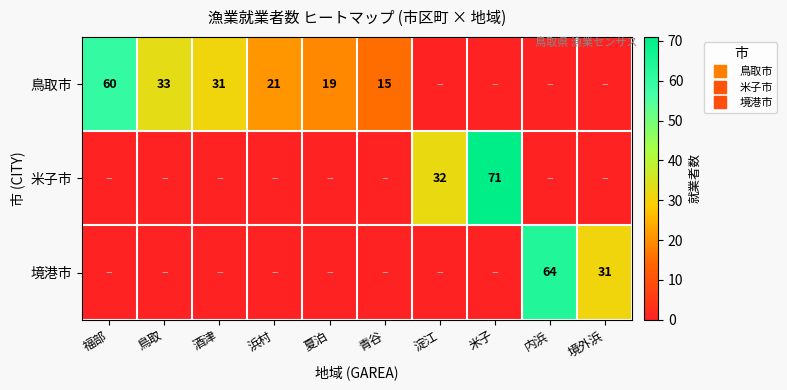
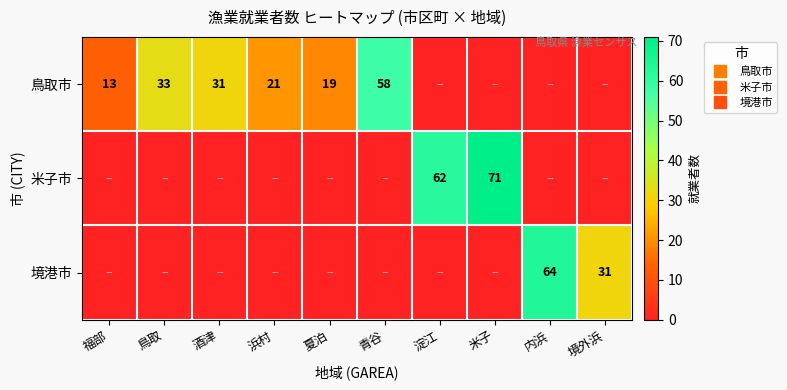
鳥取市, 福部: 60 -> 13
鳥取市, 青谷: 15 -> 58
米子市, 淀江: 32 -> 62
